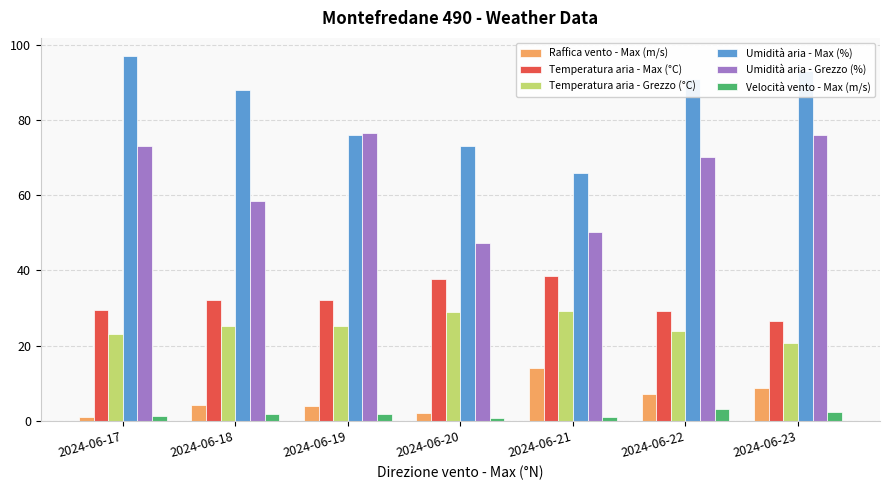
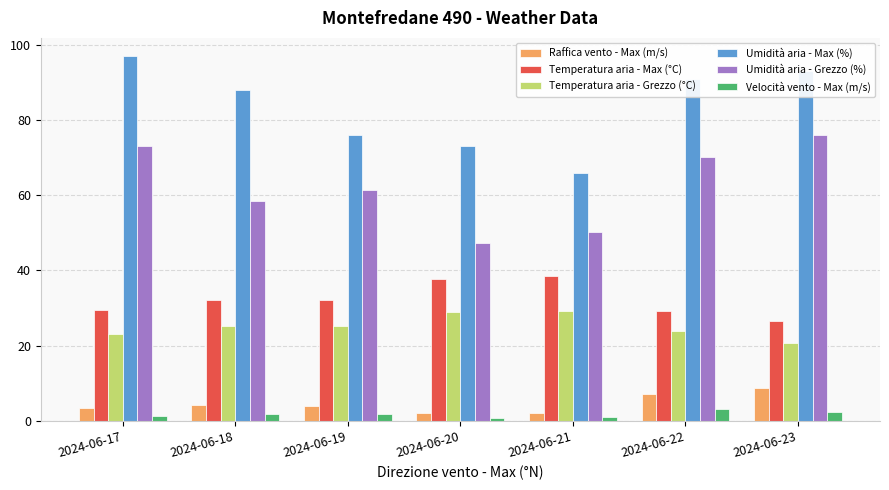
Raffica vento - Max (m/s), 2024-06-17: 1 -> 3
Umidità aria - Grezzo (%), 2024-06-19: 77 -> 62
Raffica vento - Max (m/s), 2024-06-21: 14 -> 2
